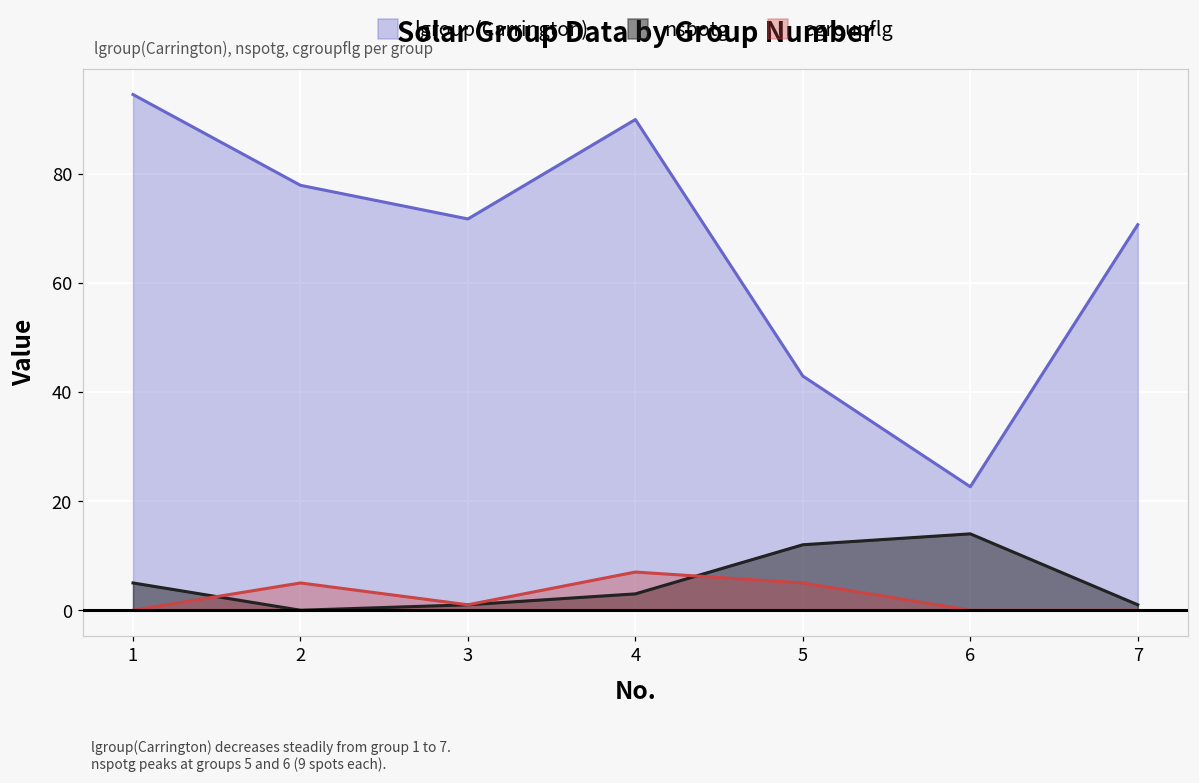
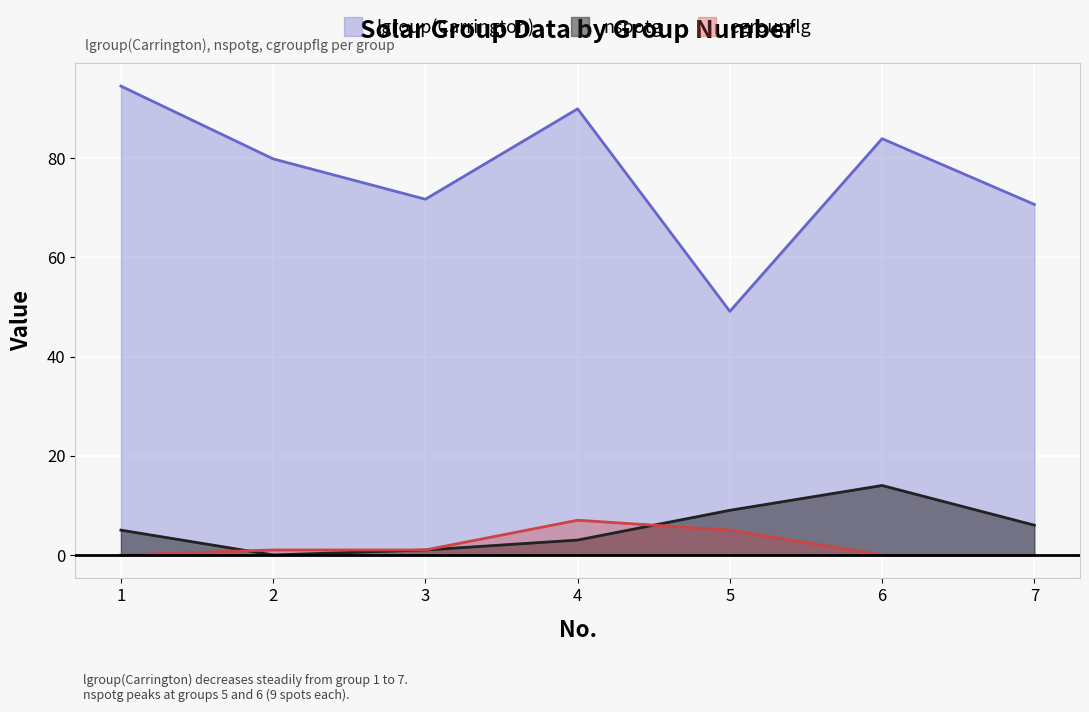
lgroup(Carrington), 2: 78 -> 80
cgroupflg, 2: 5 -> 1
lgroup(Carrington), 5: 43 -> 49
nspotg, 5: 12 -> 9
lgroup(Carrington), 6: 23 -> 84
nspotg, 7: 1 -> 6
